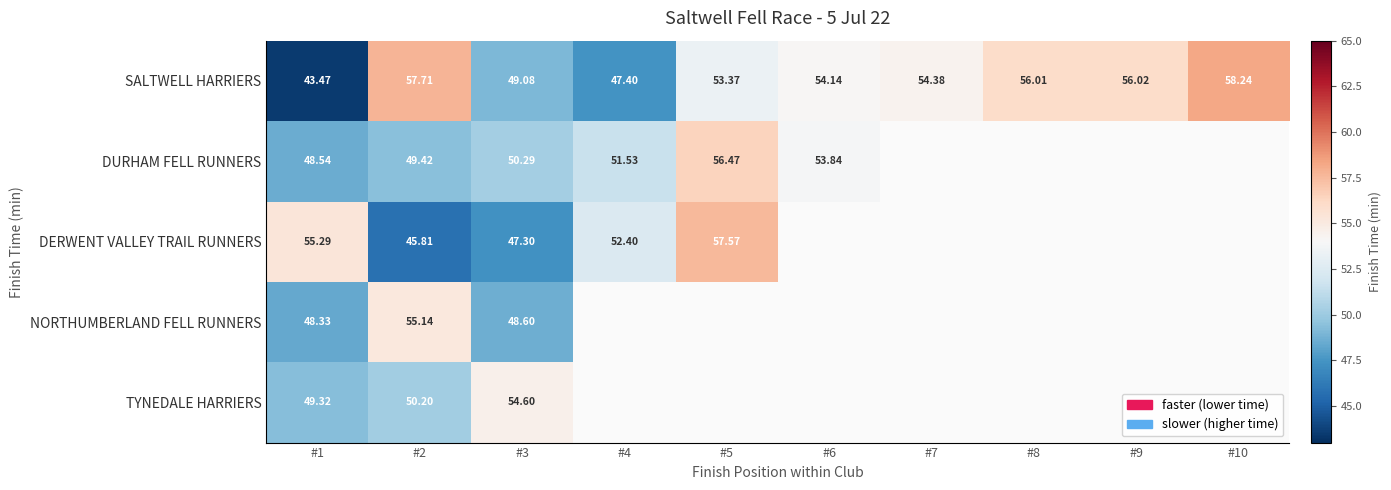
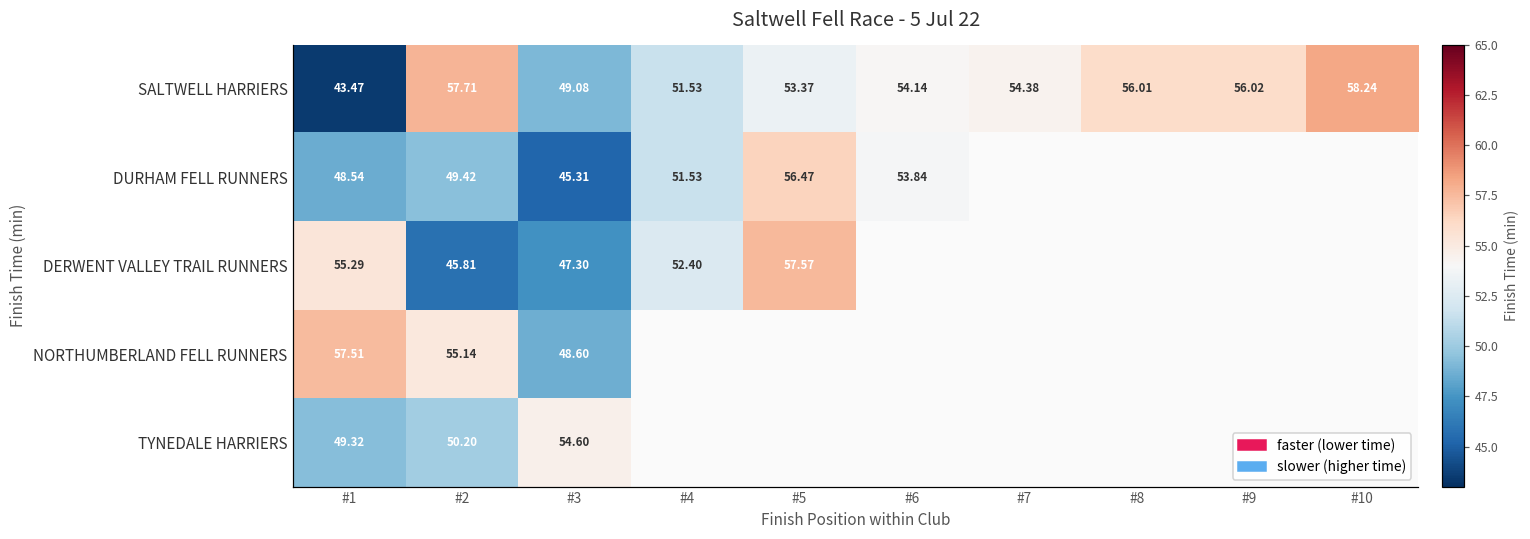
SALTWELL HARRIERS, #4: 47.40 -> 51.53
DURHAM FELL RUNNERS, #3: 50.29 -> 45.31
NORTHUMBERLAND FELL RUNNERS, #1: 48.33 -> 57.51
